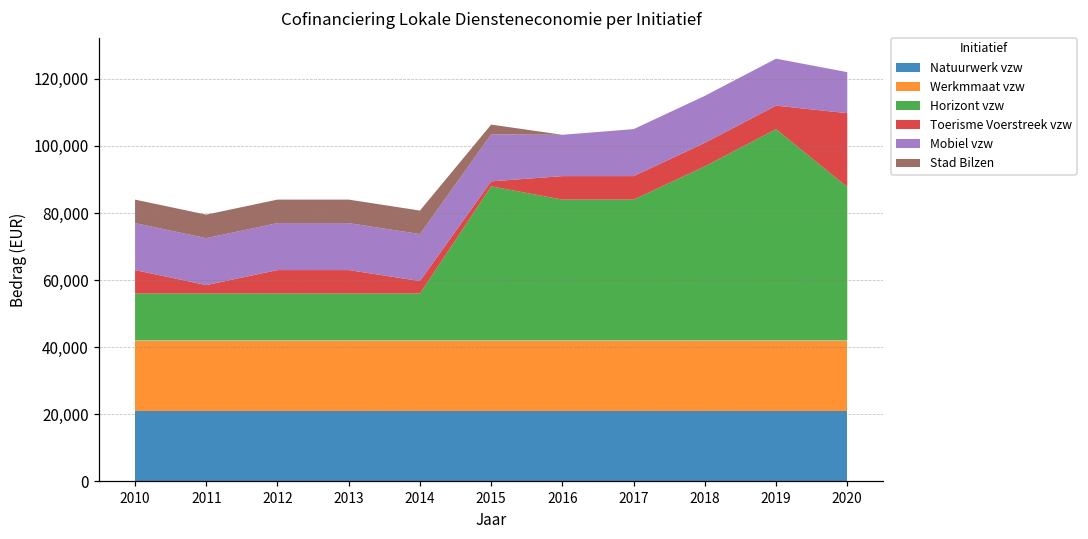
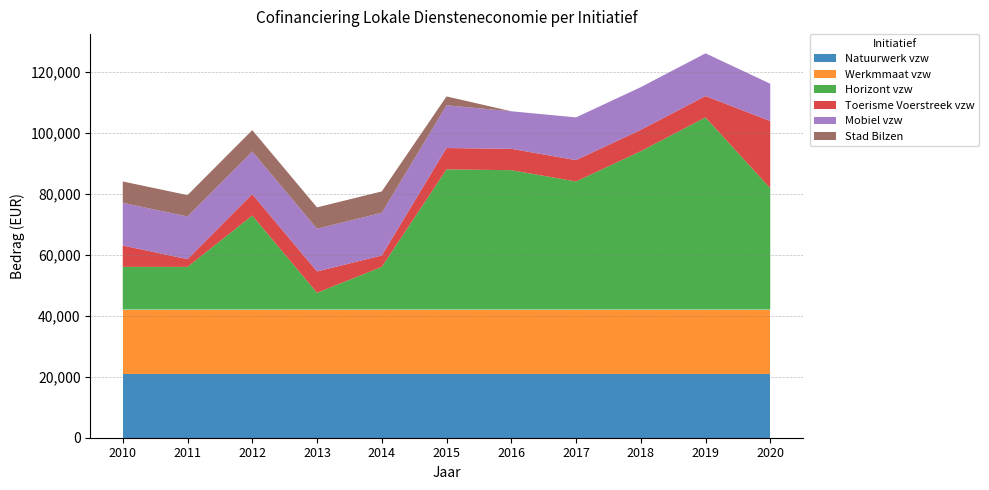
Horizont vzw, 2012: 14,000 -> 31,000
Horizont vzw, 2013: 14,000 -> 6,000
Toerisme Voerstreek vzw, 2015: 1,000 -> 7,000
Horizont vzw, 2016: 42,000 -> 46,000
Horizont vzw, 2020: 46,000 -> 40,000
